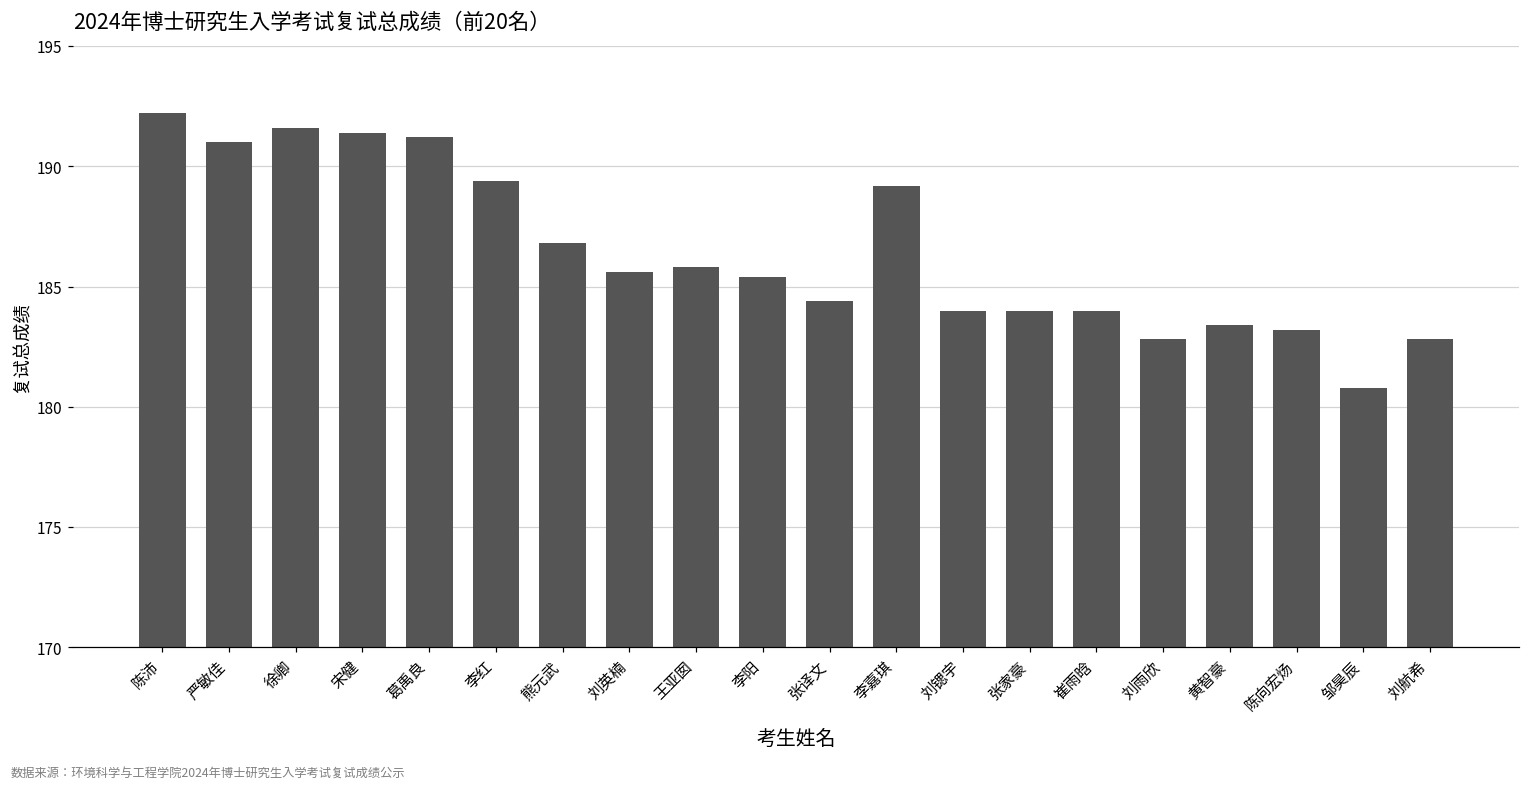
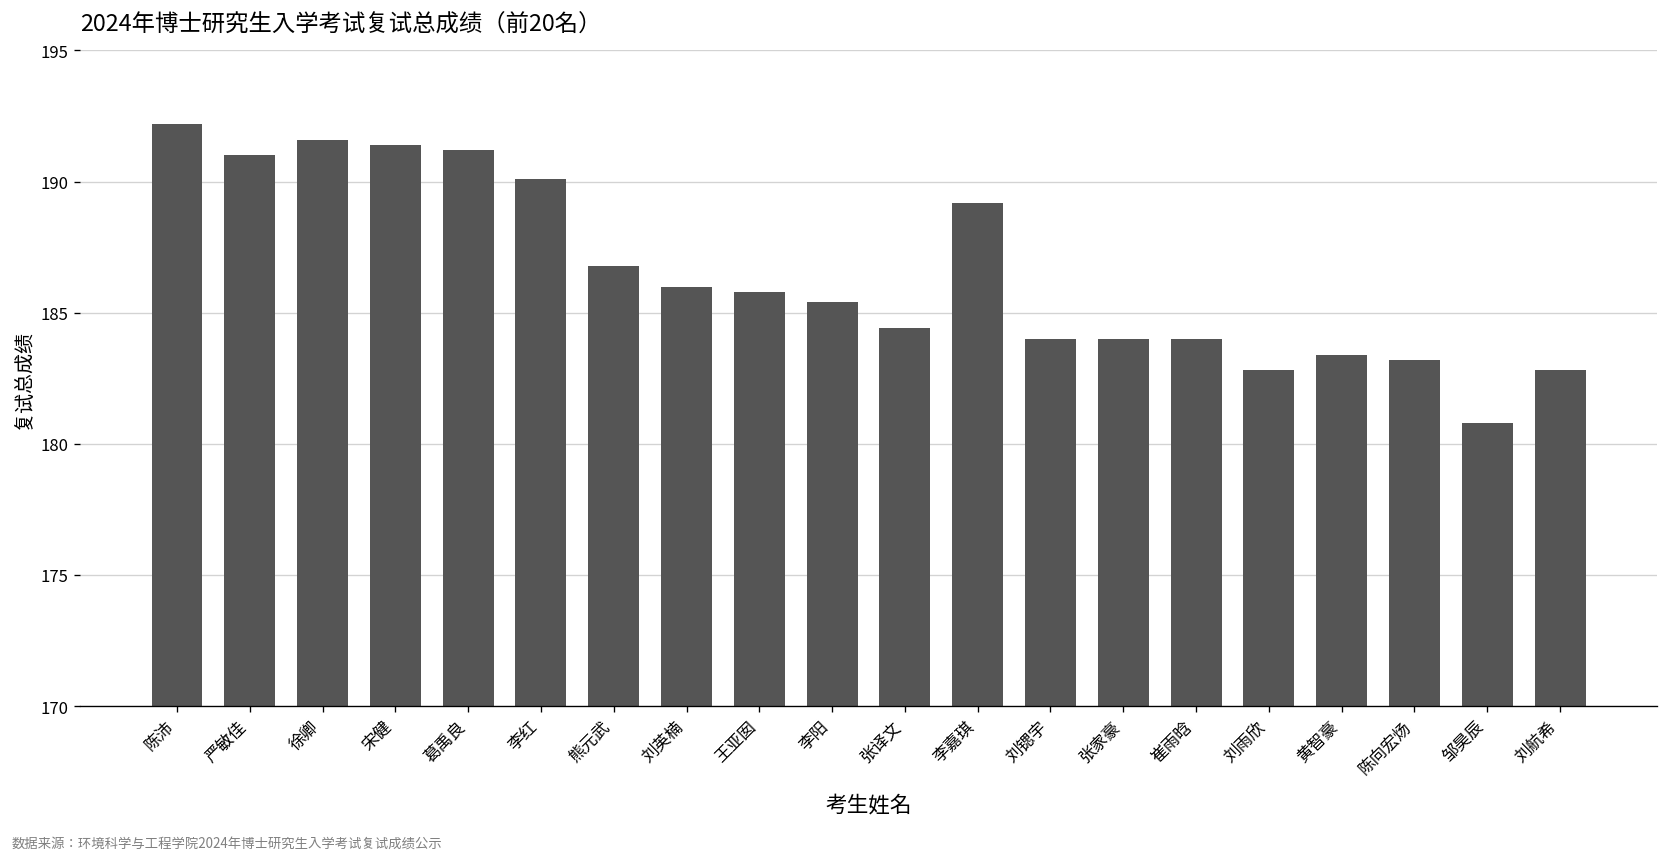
李红: 189.4 -> 190.1
刘英楠: 185.6 -> 186.0
